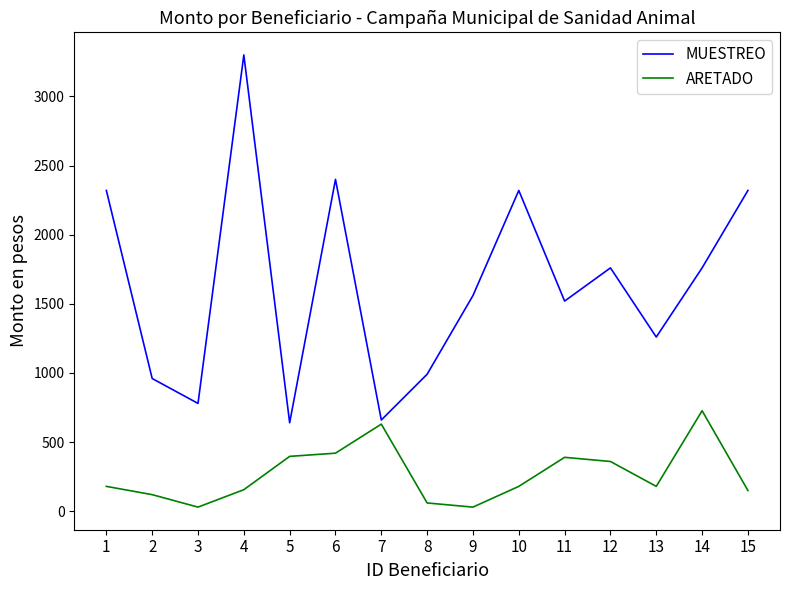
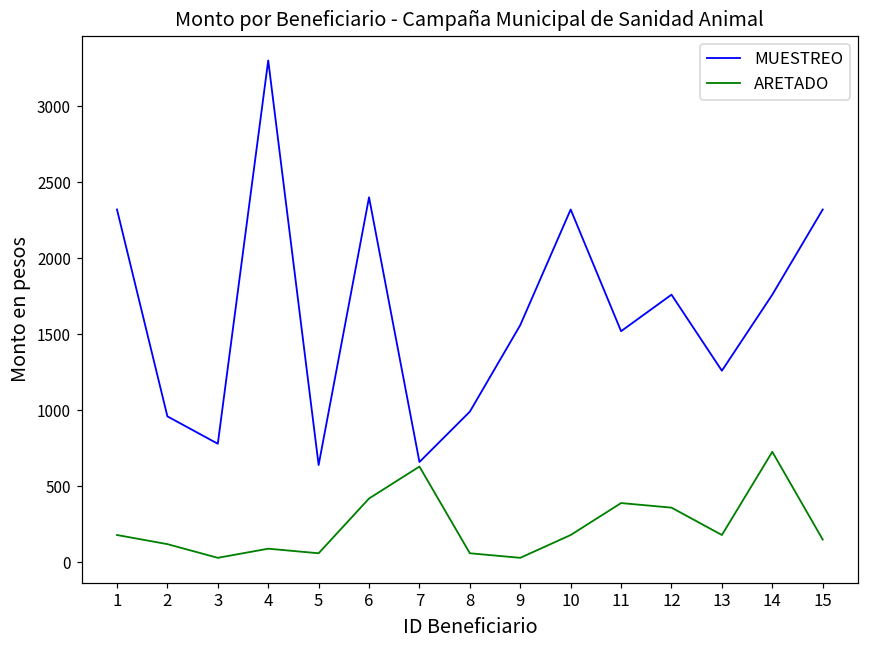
ARETADO, 4: 160 -> 90
ARETADO, 5: 400 -> 60
